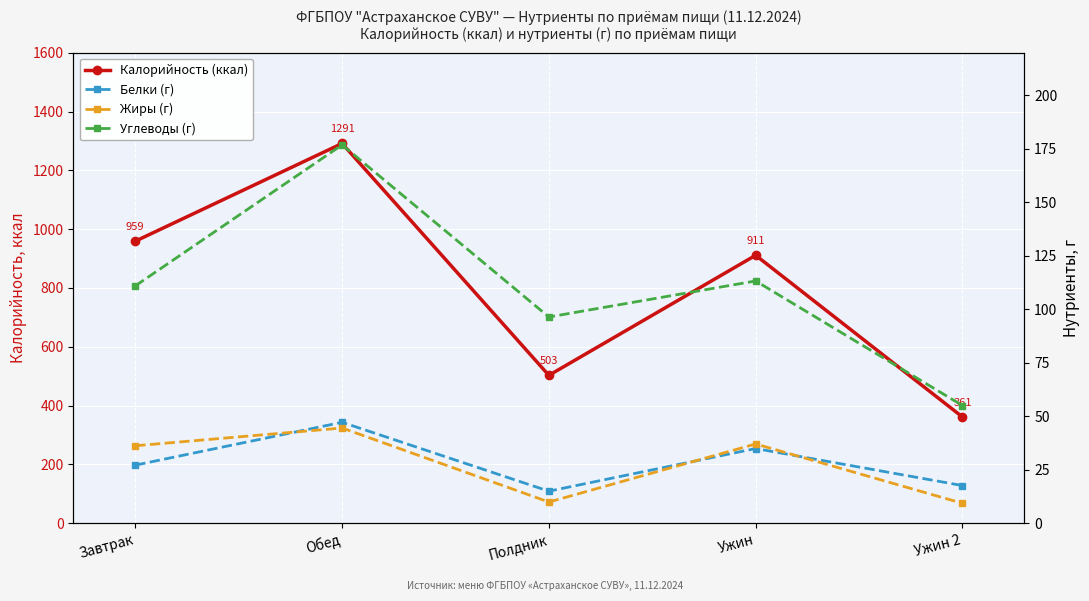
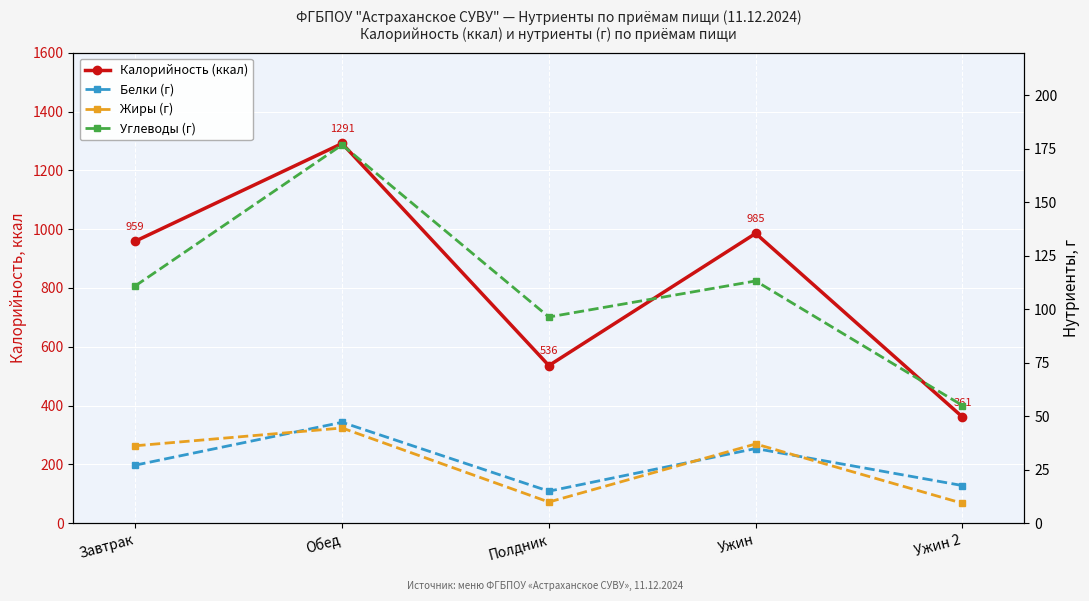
Калорийность (ккал), Полдник: 503 -> 536
Калорийность (ккал), Ужин: 911 -> 985
